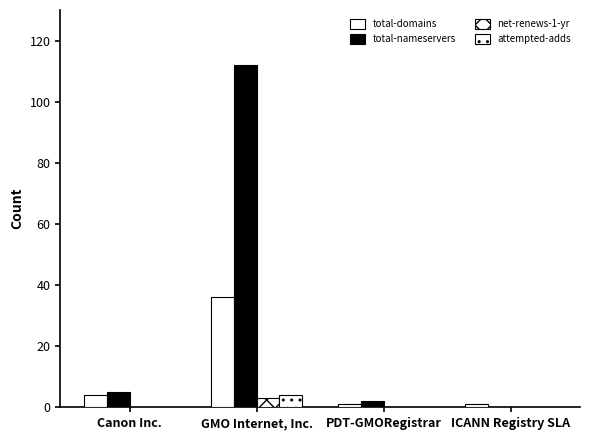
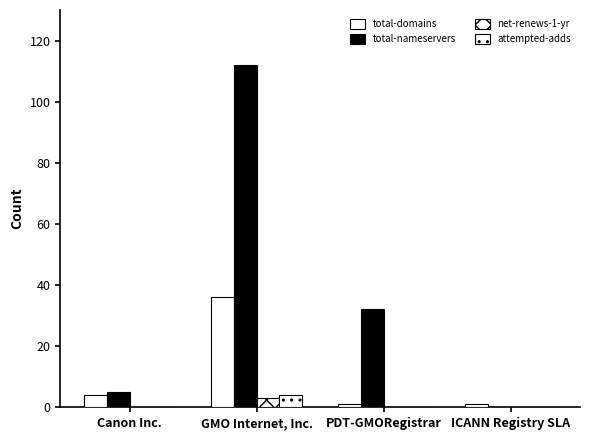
total-nameservers, PDT-GMORegistrar: 2 -> 32
